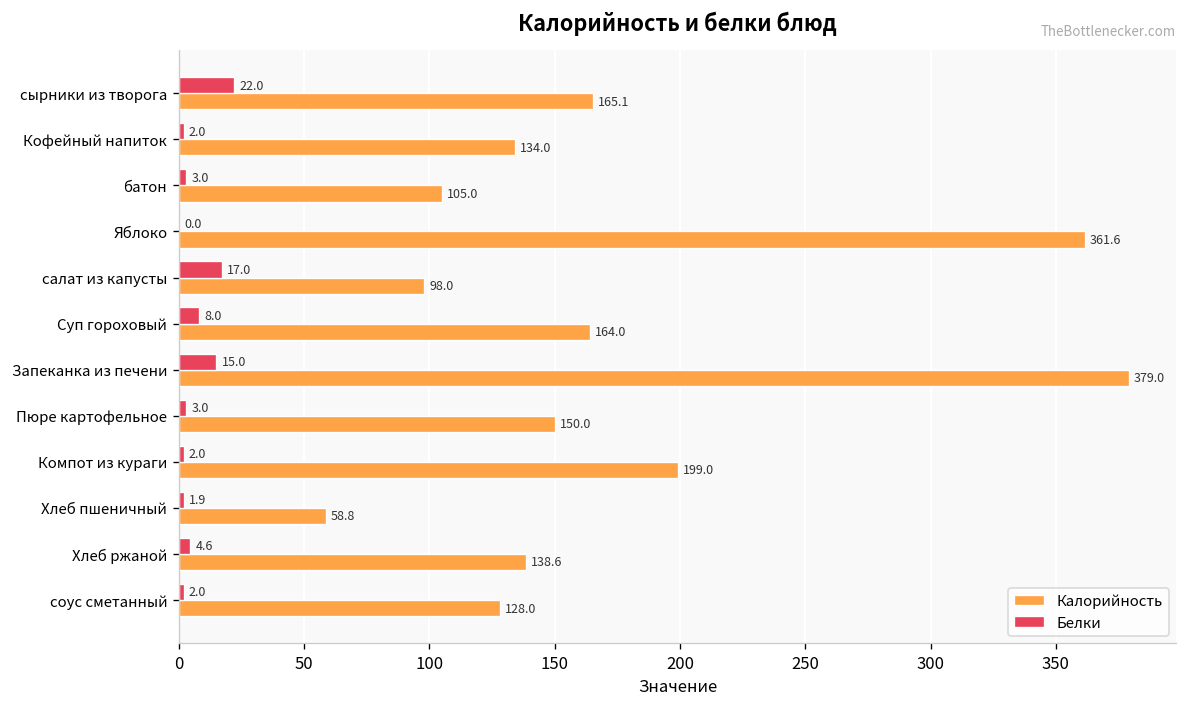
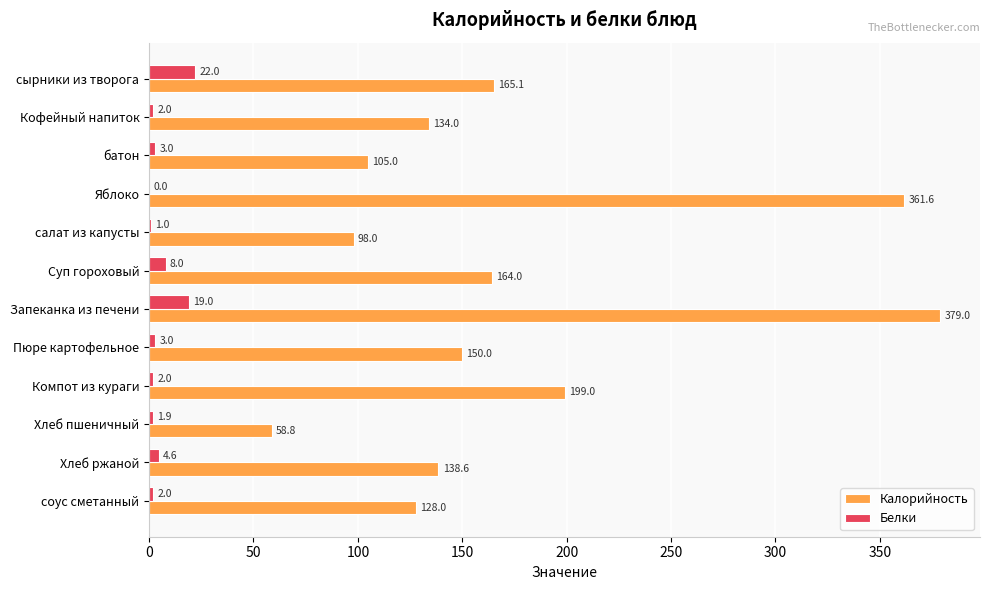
Белки, салат из капусты: 17.0 -> 1.0
Белки, Запеканка из печени: 15.0 -> 19.0
